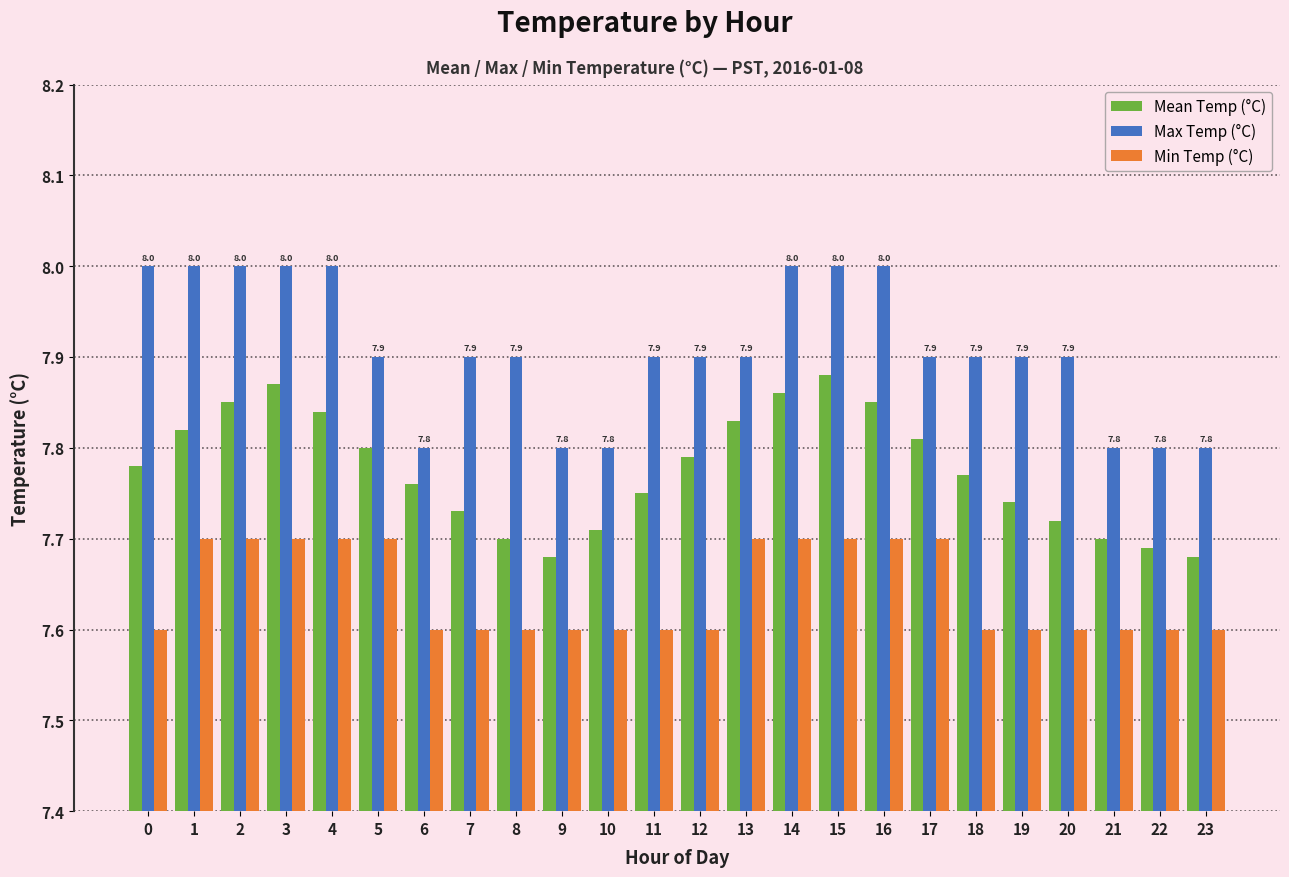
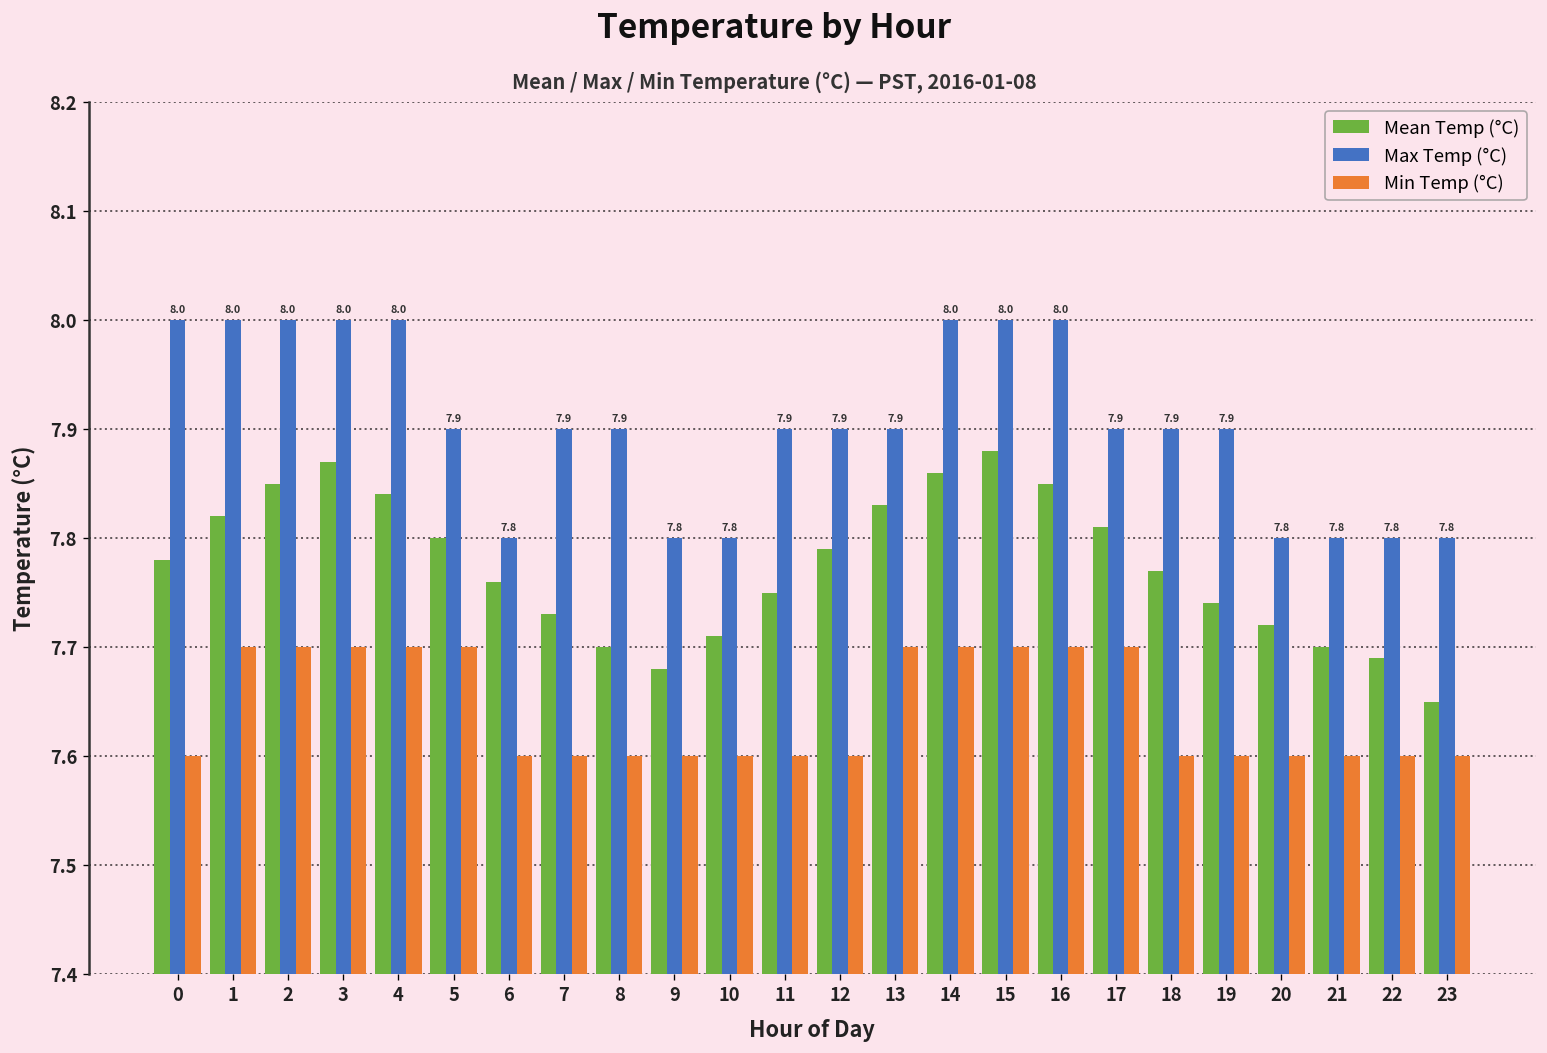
Max Temp (°C), 20: 7.9 -> 7.8
Mean Temp (°C), 23: 7.68 -> 7.65
